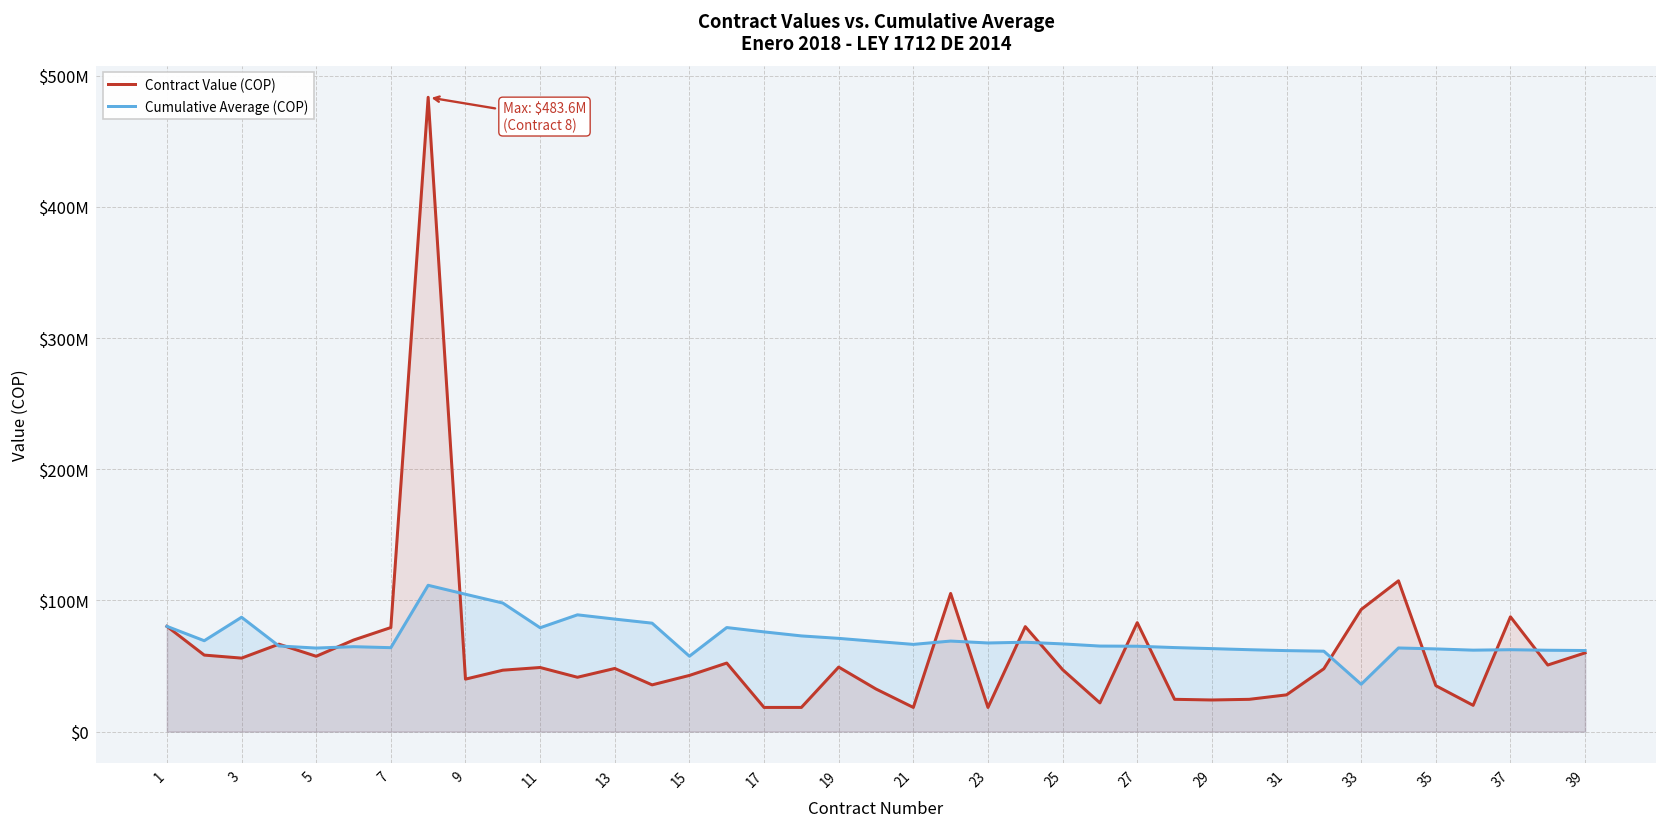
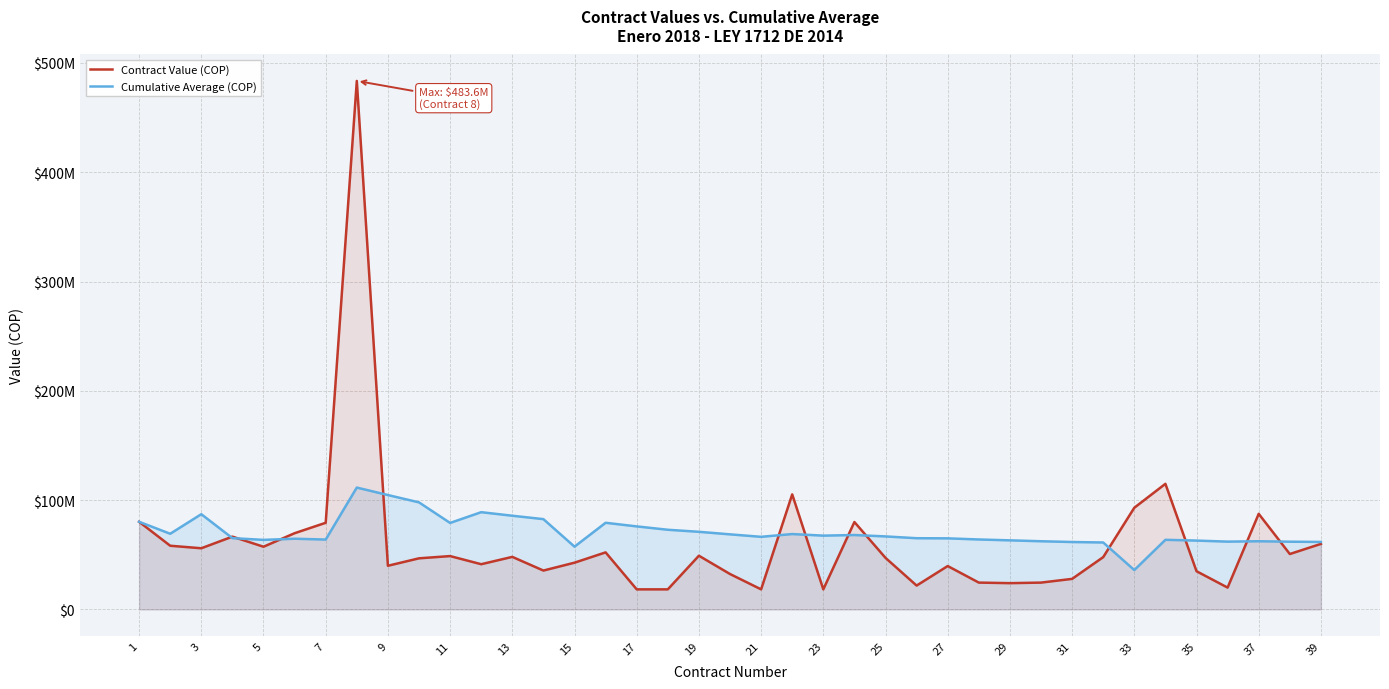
Contract Value (COP), 27: $83000000 -> $40000000
